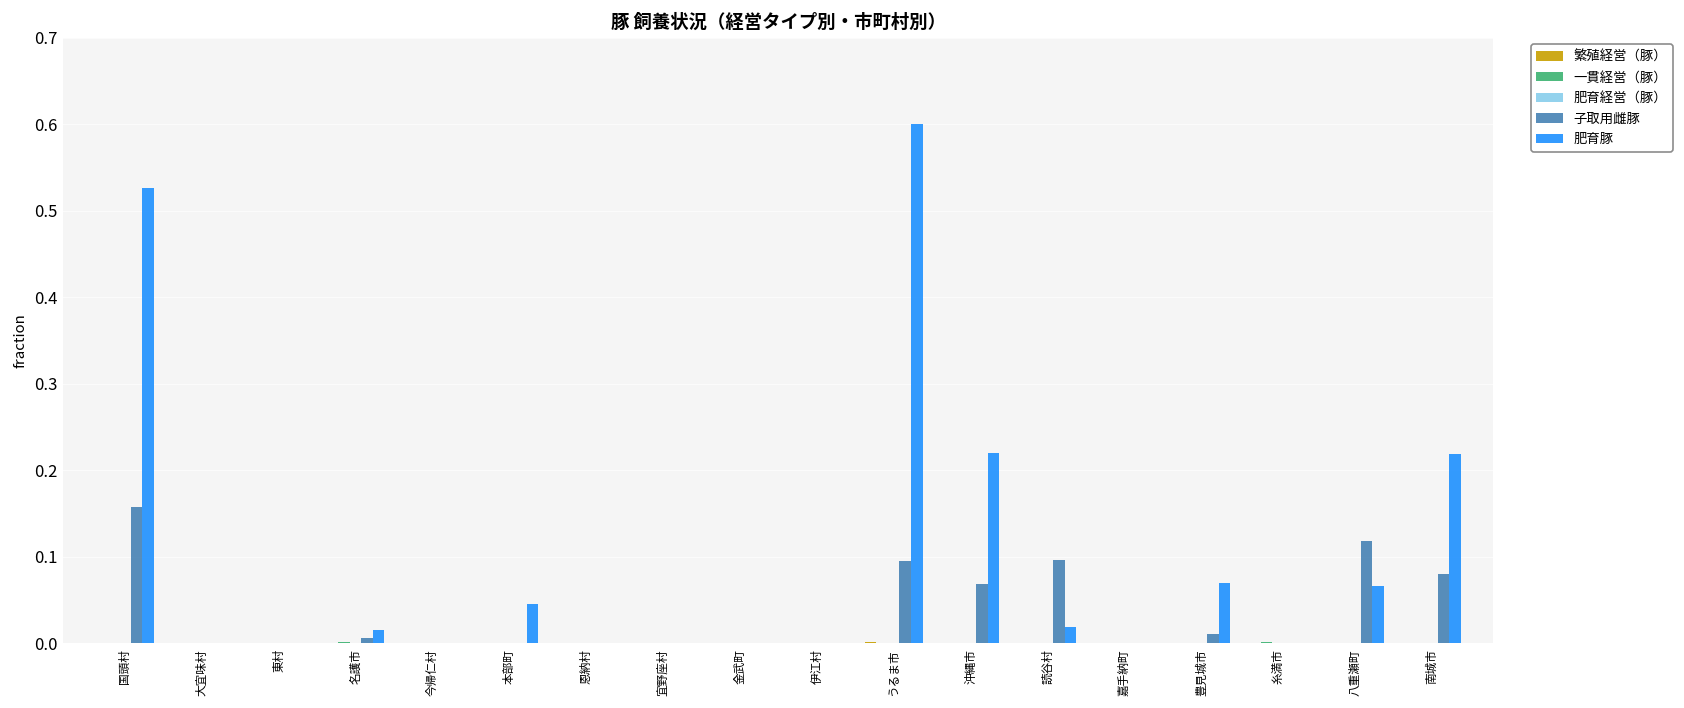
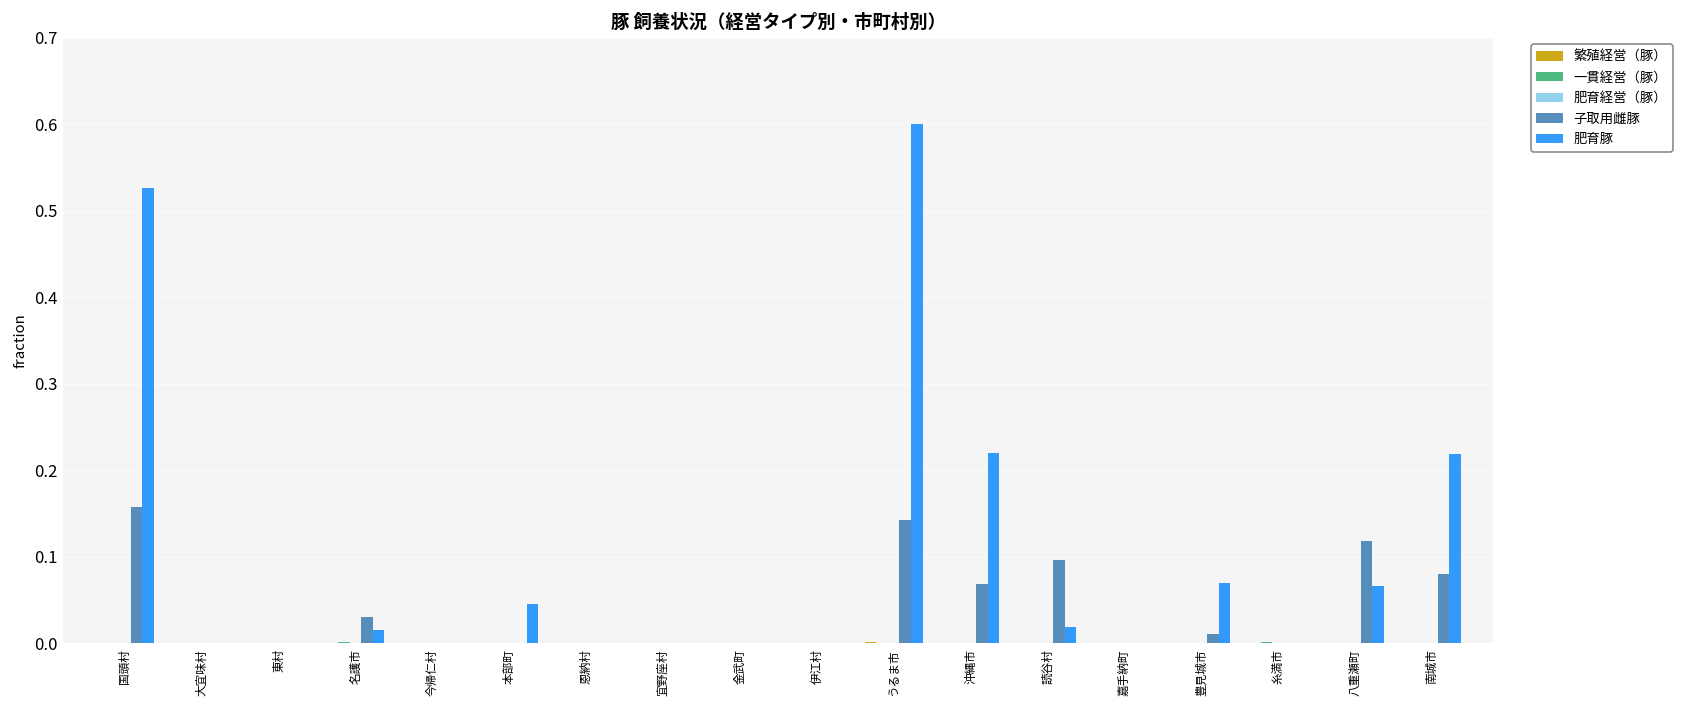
子取用雌豚, 名護市: 0.01 -> 0.03
子取用雌豚, うるま市: 0.10 -> 0.14
